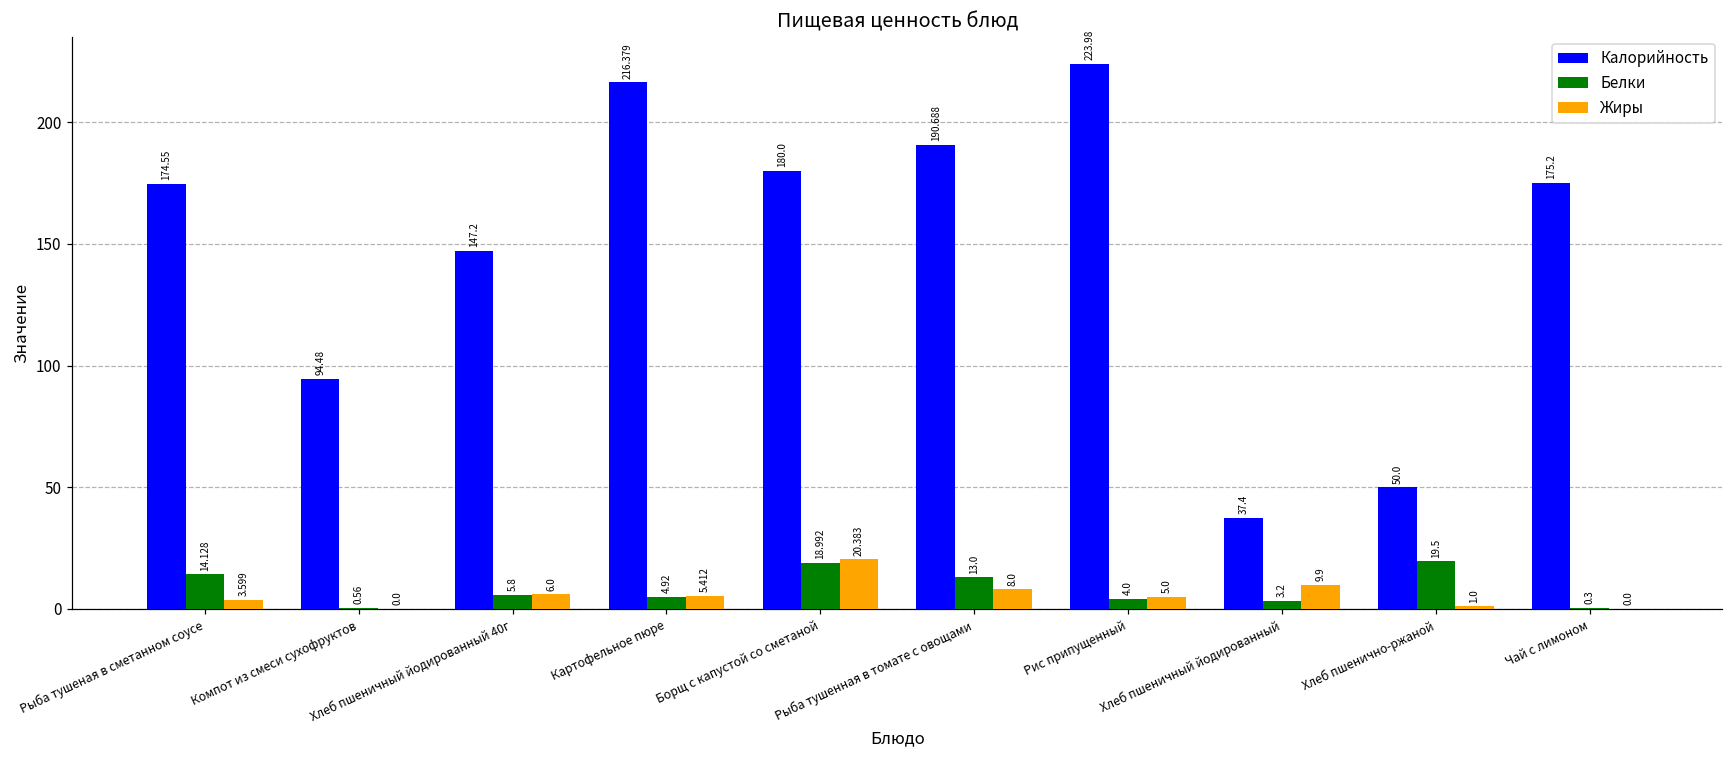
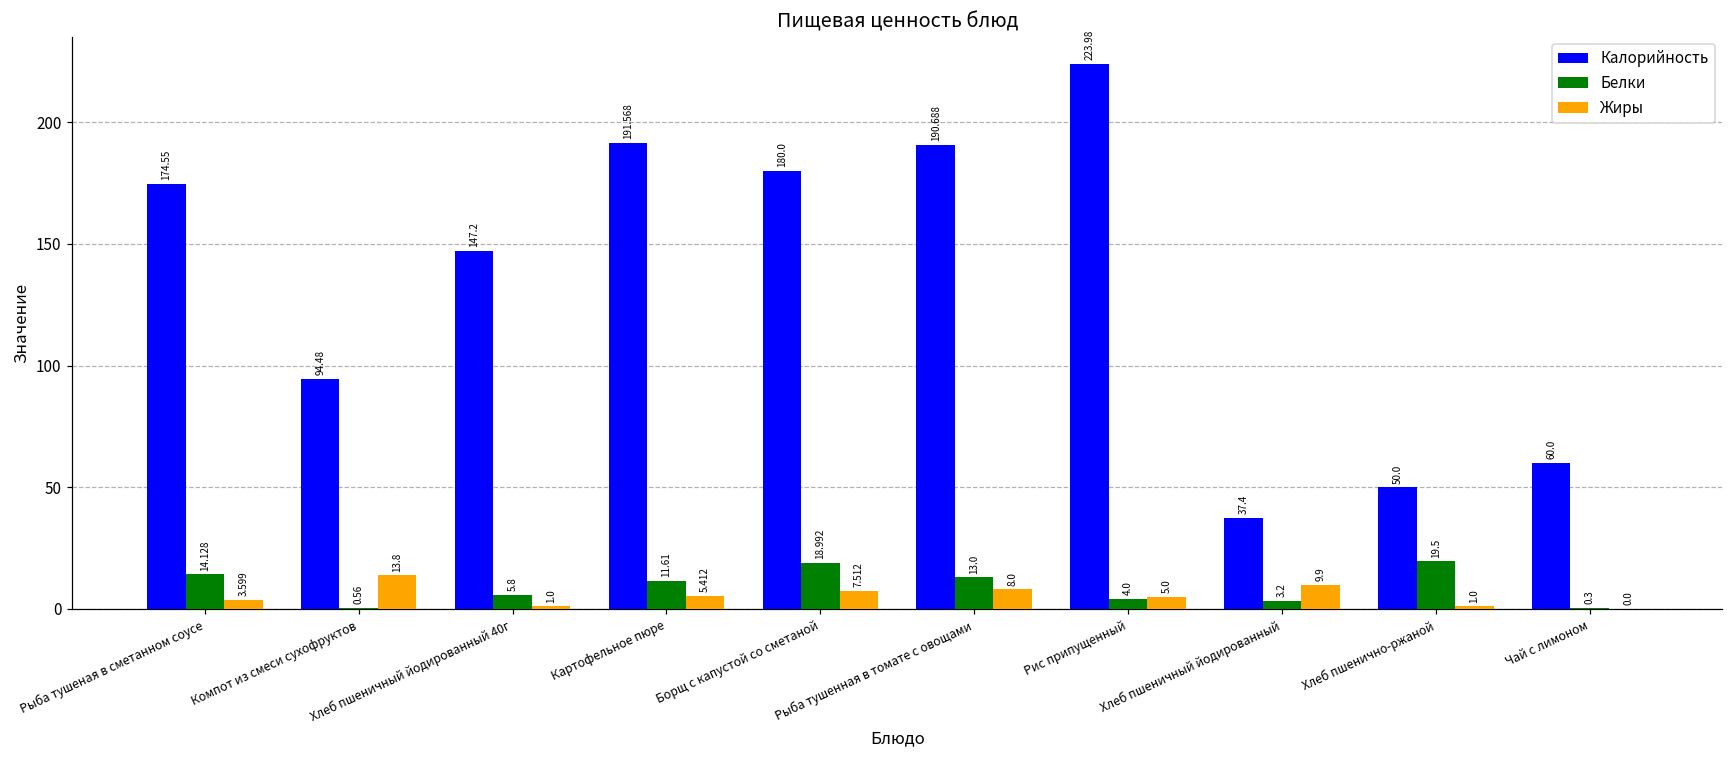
Жиры, Компот из смеси сухофруктов: 0.0 -> 13.8
Жиры, Хлеб пшеничный йодированный 40г: 6.0 -> 1.0
Калорийность, Картофельное пюре: 216.379 -> 191.568
Белки, Картофельное пюре: 4.92 -> 11.61
Жиры, Борщ с капустой со сметаной: 20.383 -> 7.512
Калорийность, Чай с лимоном: 175.2 -> 60.0
